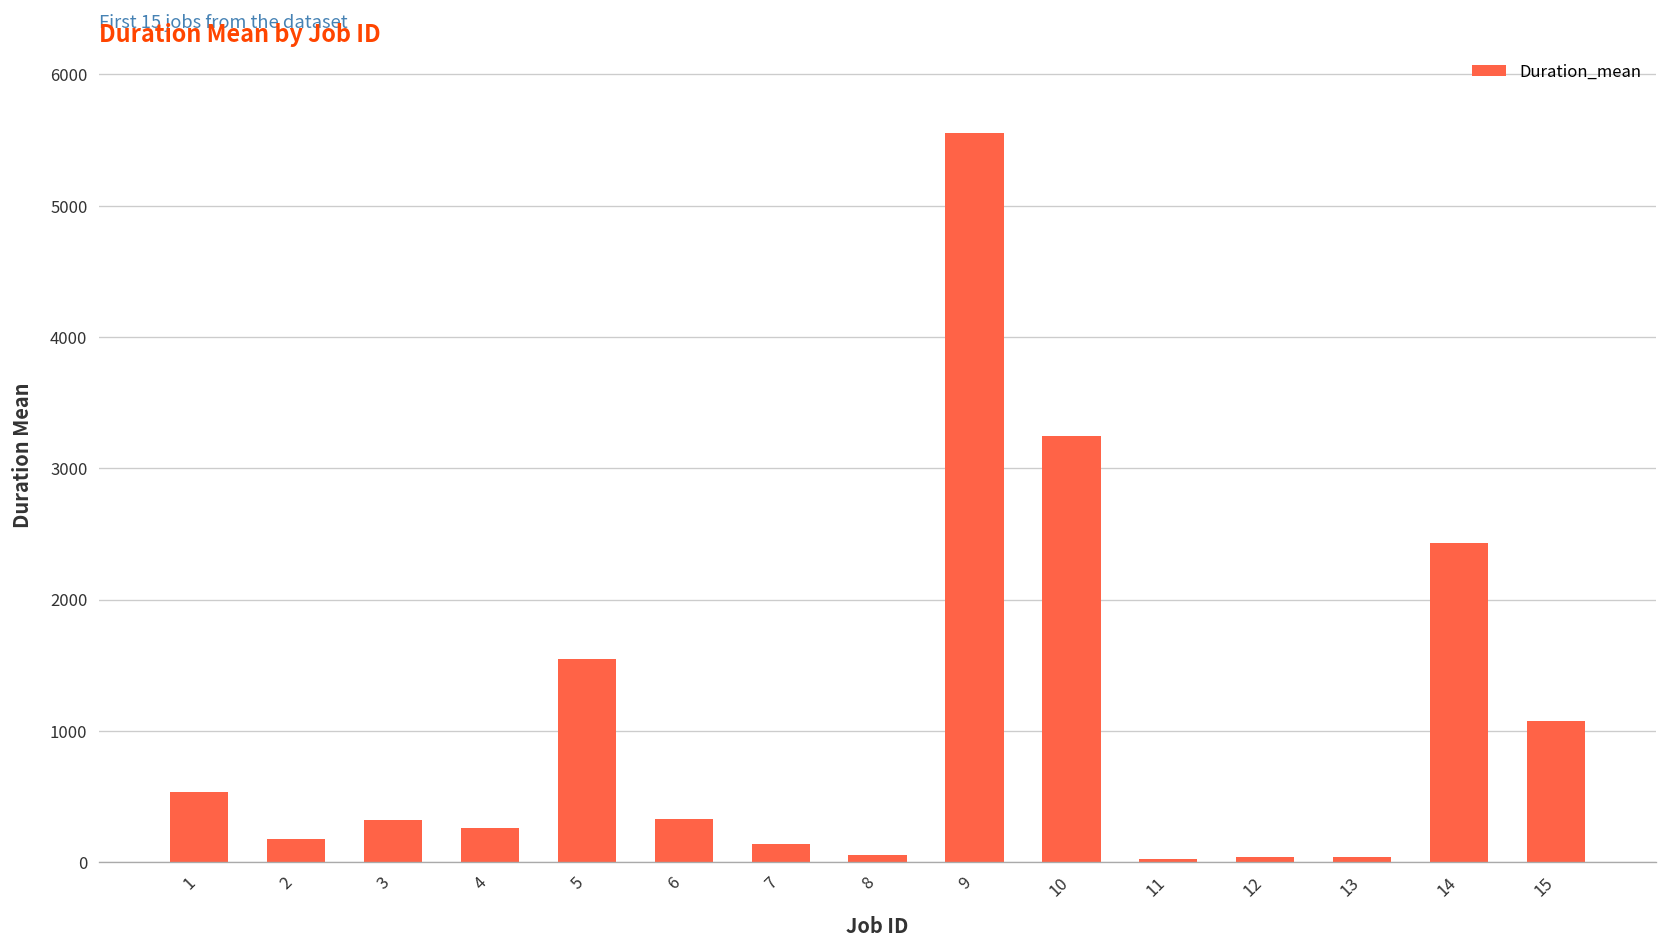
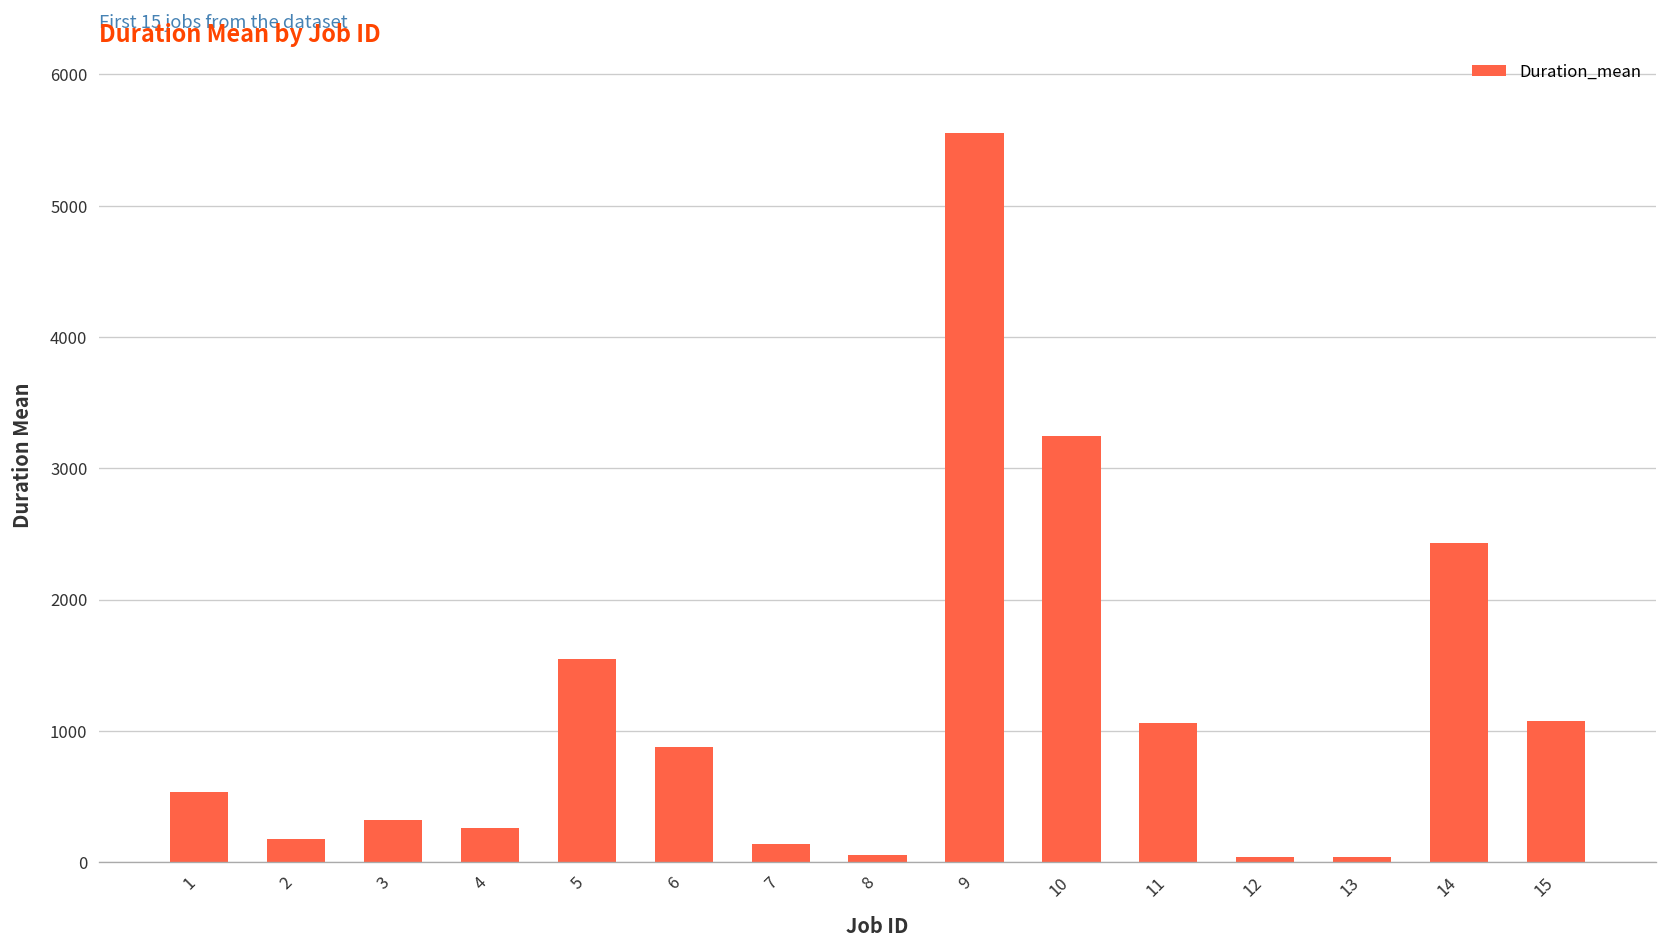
6: 330 -> 880
11: 20 -> 1060
